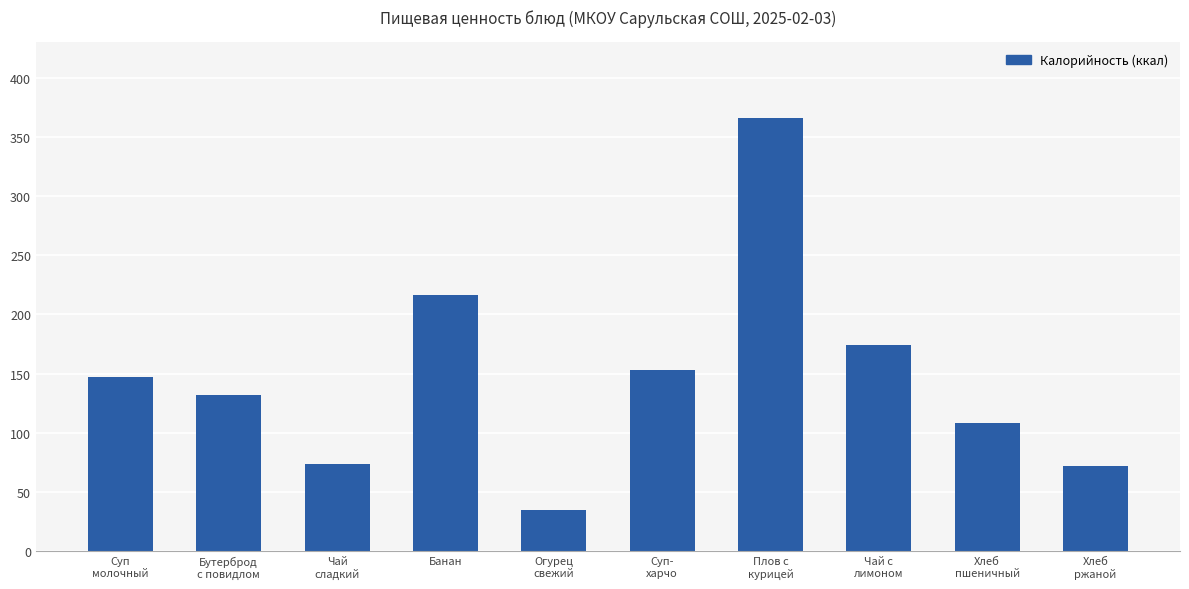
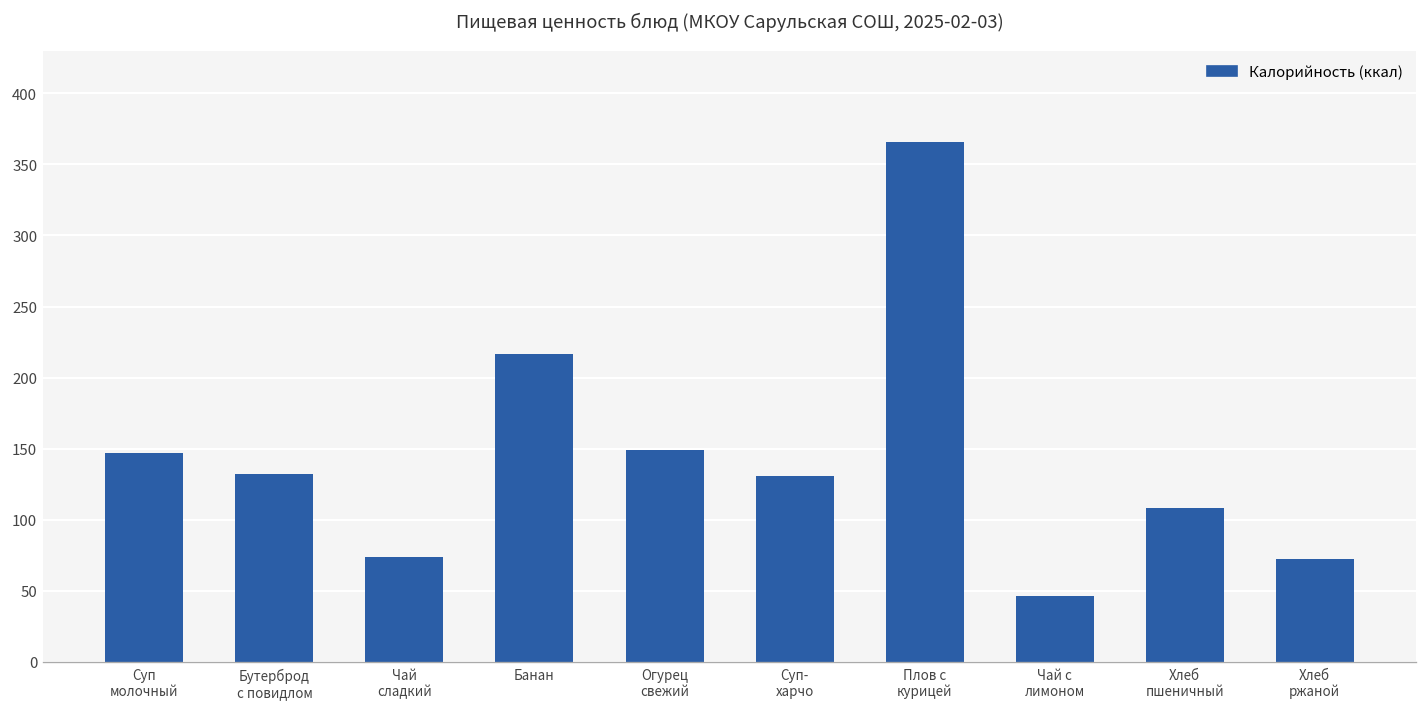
Огурец свежий: 35 -> 149
Суп- харчо: 153 -> 131
Чай с лимоном: 174 -> 47
